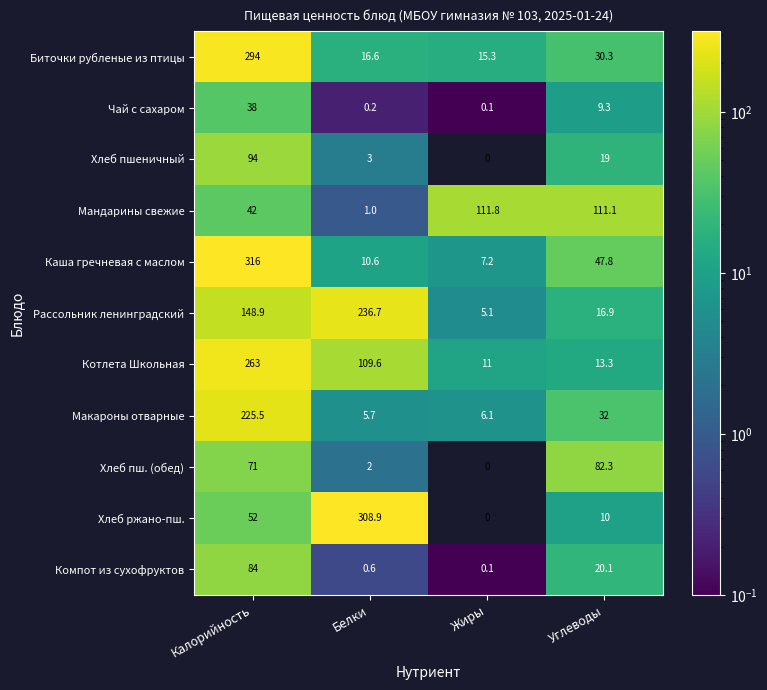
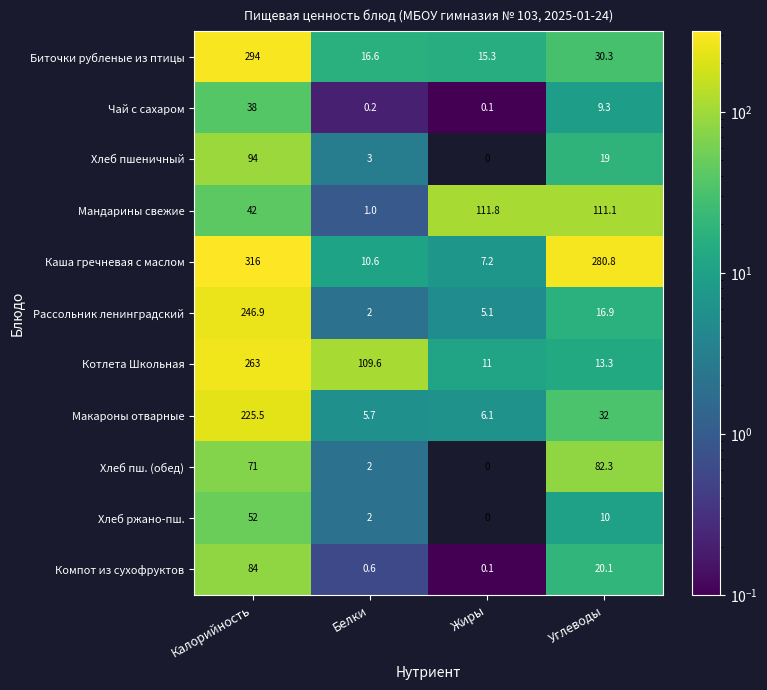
Каша гречневая с маслом, Углеводы: 47.8 -> 280.8
Рассольник ленинградский, Калорийность: 148.9 -> 246.9
Рассольник ленинградский, Белки: 236.7 -> 2
Хлеб ржано-пш., Белки: 308.9 -> 2
